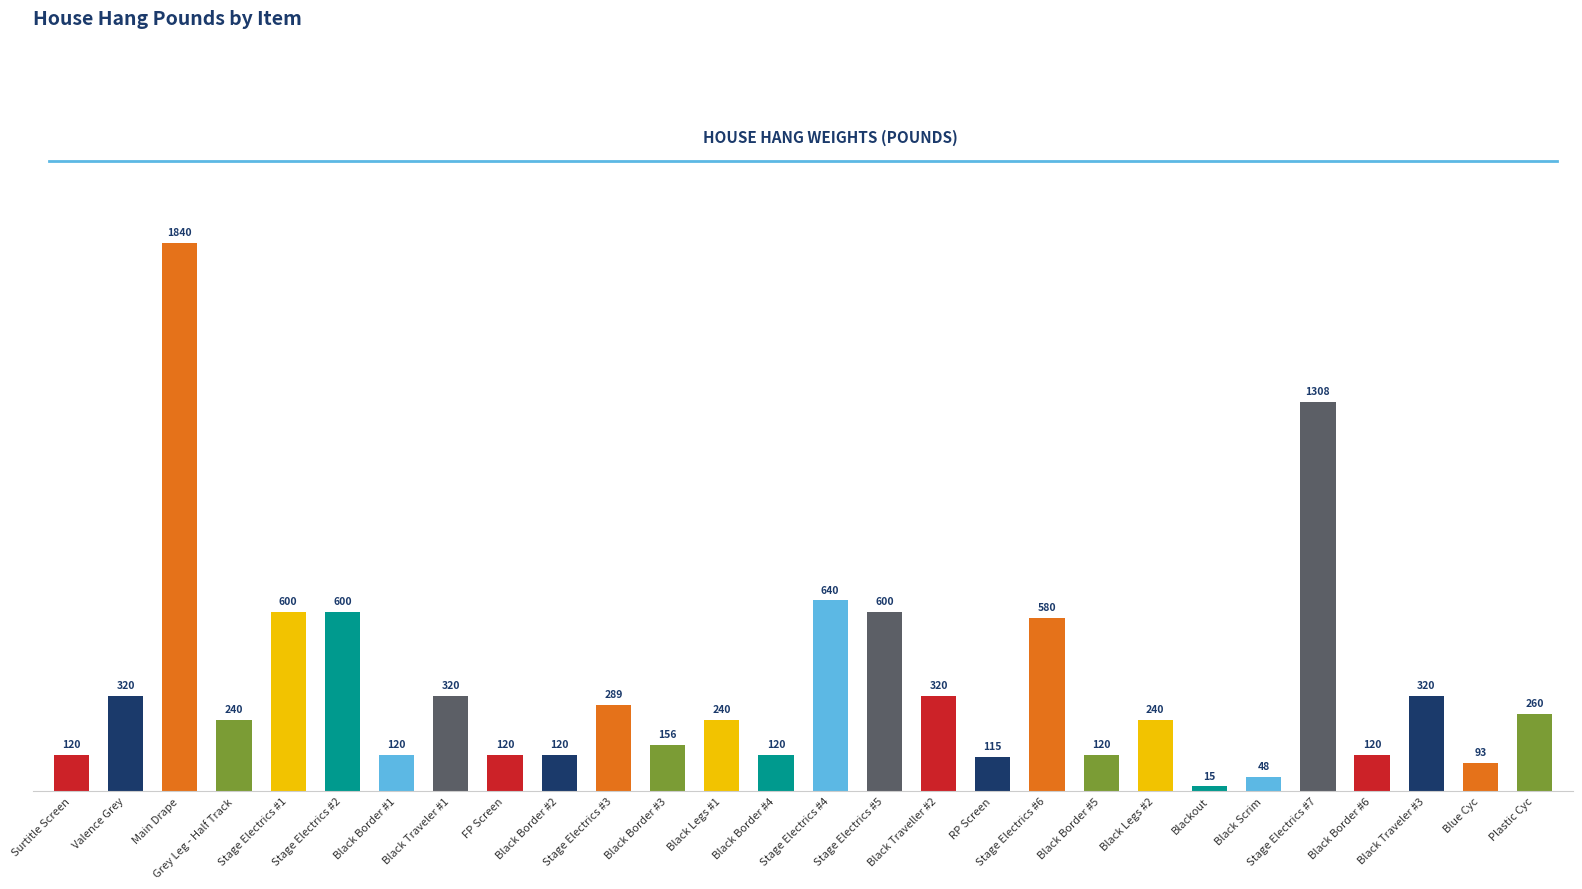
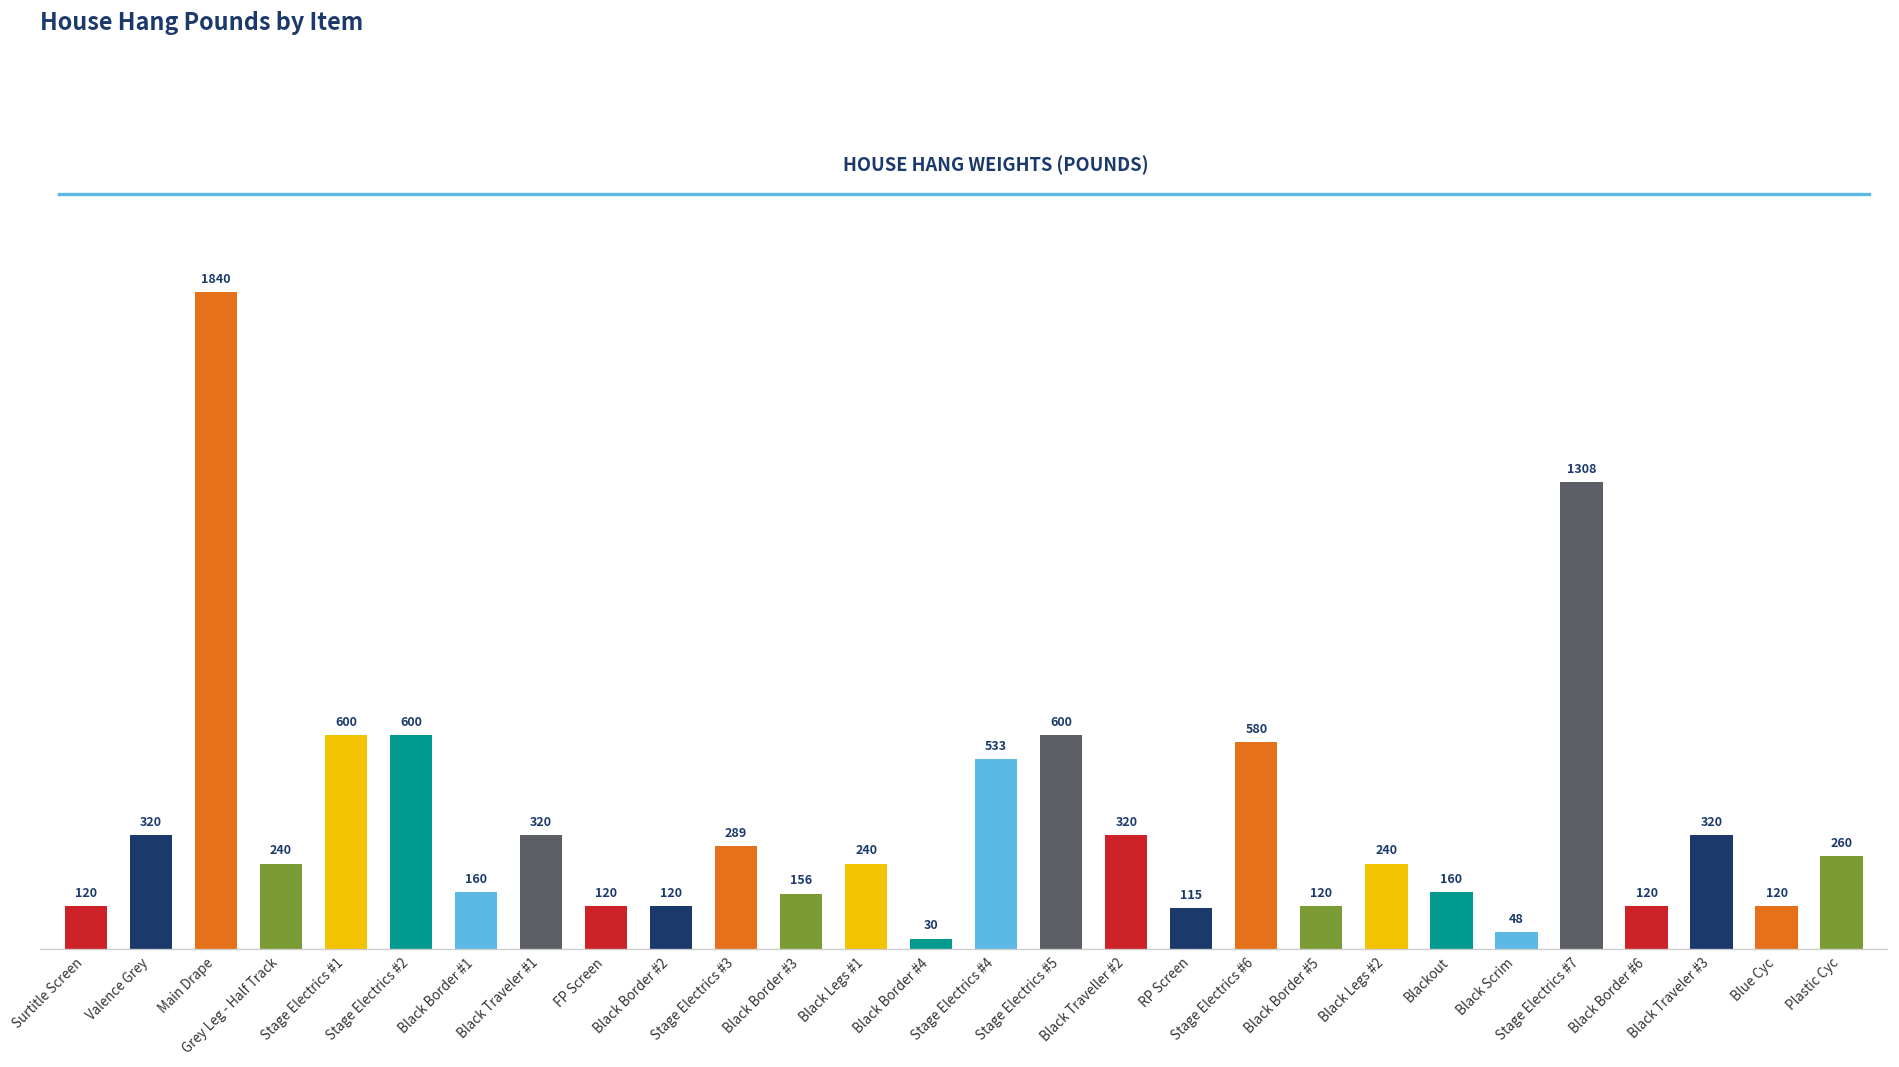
Black Border #1: 120 -> 160
Black Border #4: 120 -> 30
Stage Electrics #4: 640 -> 533
Blackout: 15 -> 160
Blue Cyc: 93 -> 120
